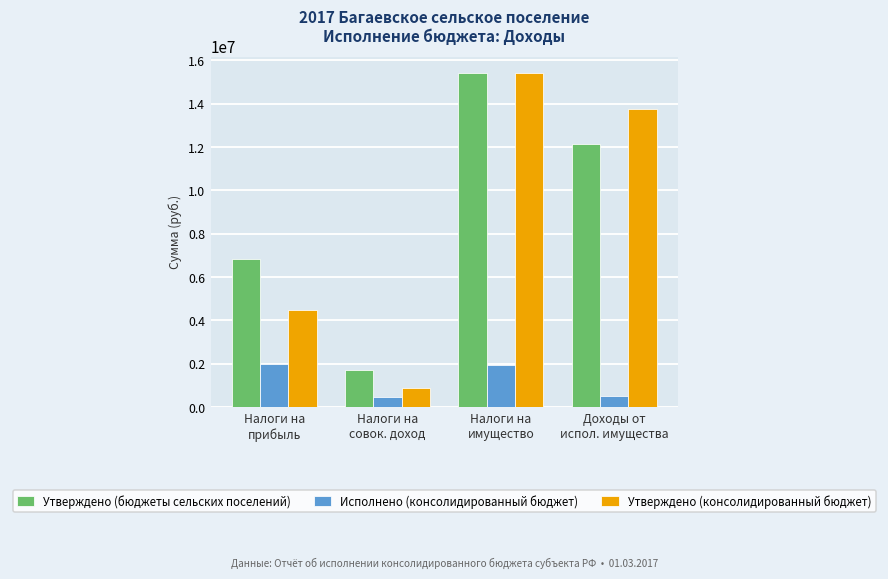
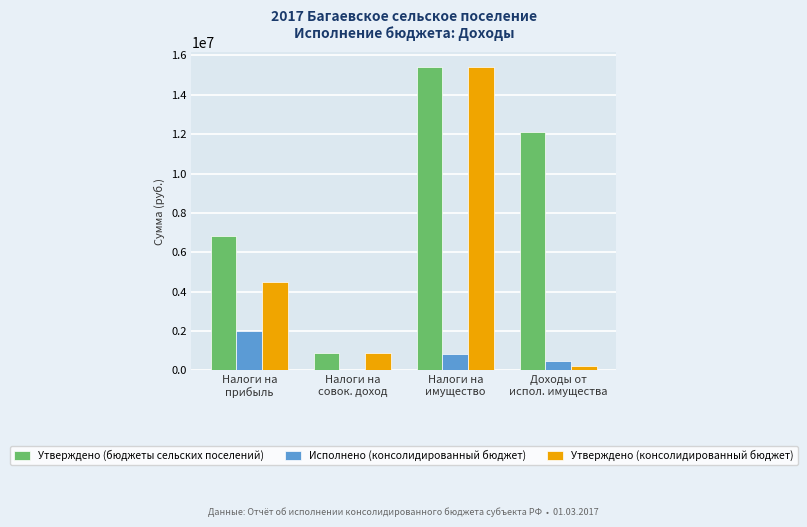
Утверждено (бюджеты сельских поселений), Налоги на совок. доход: 1700000 -> 900000
Исполнено (консолидированный бюджет), Налоги на совок. доход: 400000 -> 0
Исполнено (консолидированный бюджет), Налоги на имущество: 1900000 -> 800000
Утверждено (консолидированный бюджет), Доходы от испол. имущества: 13800000 -> 200000
